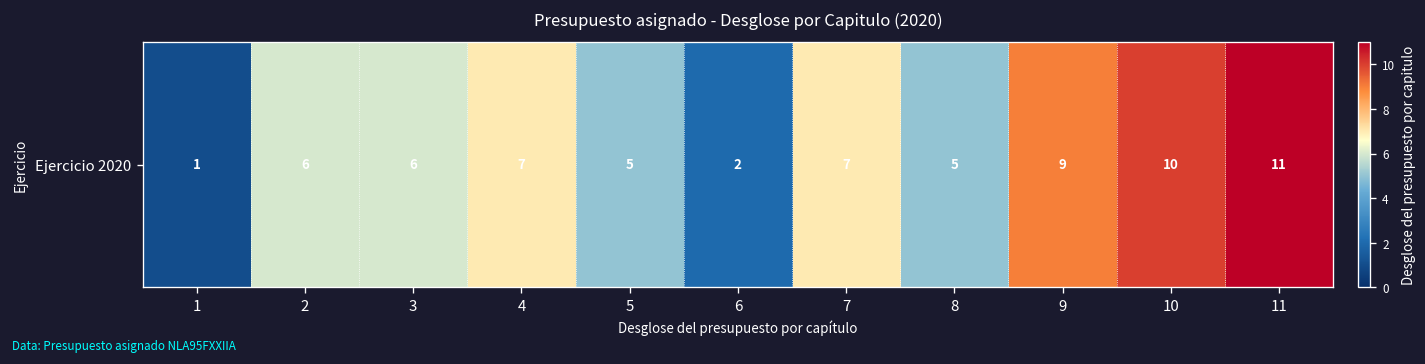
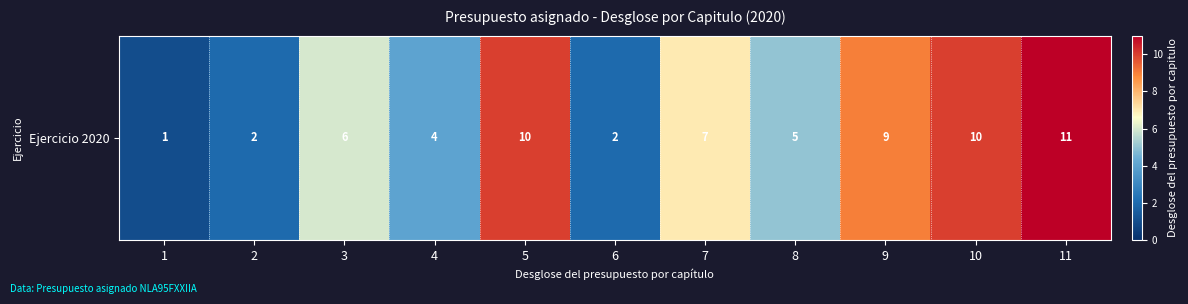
Ejercicio 2020, 2: 6 -> 2
Ejercicio 2020, 4: 7 -> 4
Ejercicio 2020, 5: 5 -> 10
